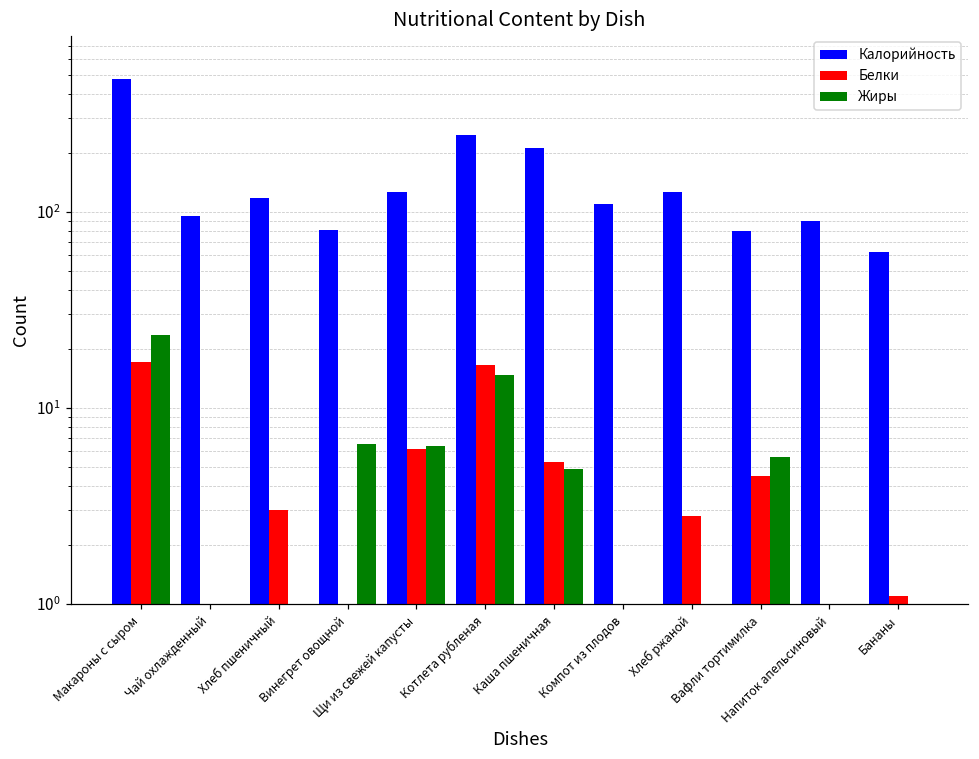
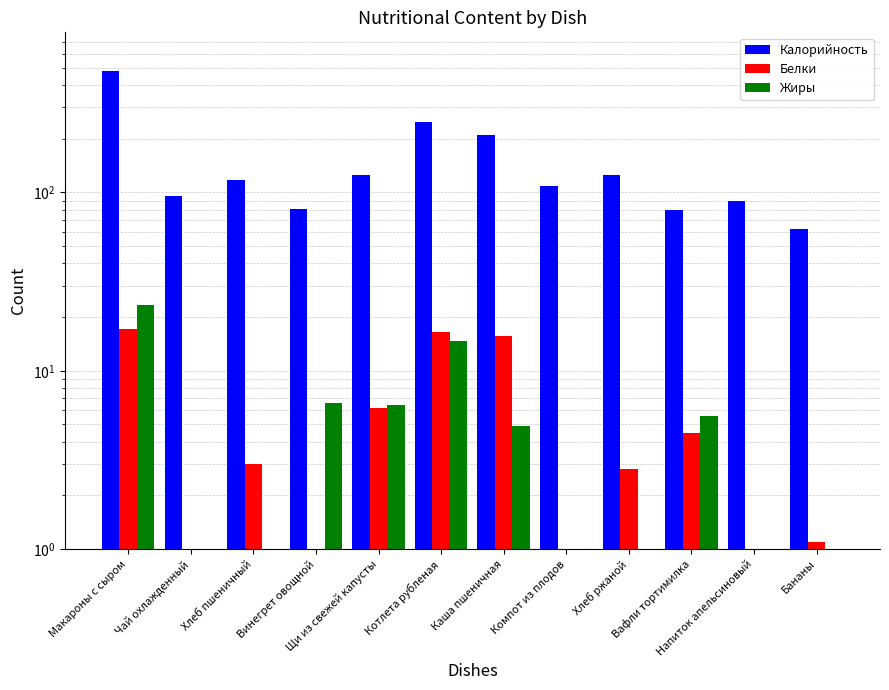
Белки, Каша пшеничная: 5.3 -> 16
